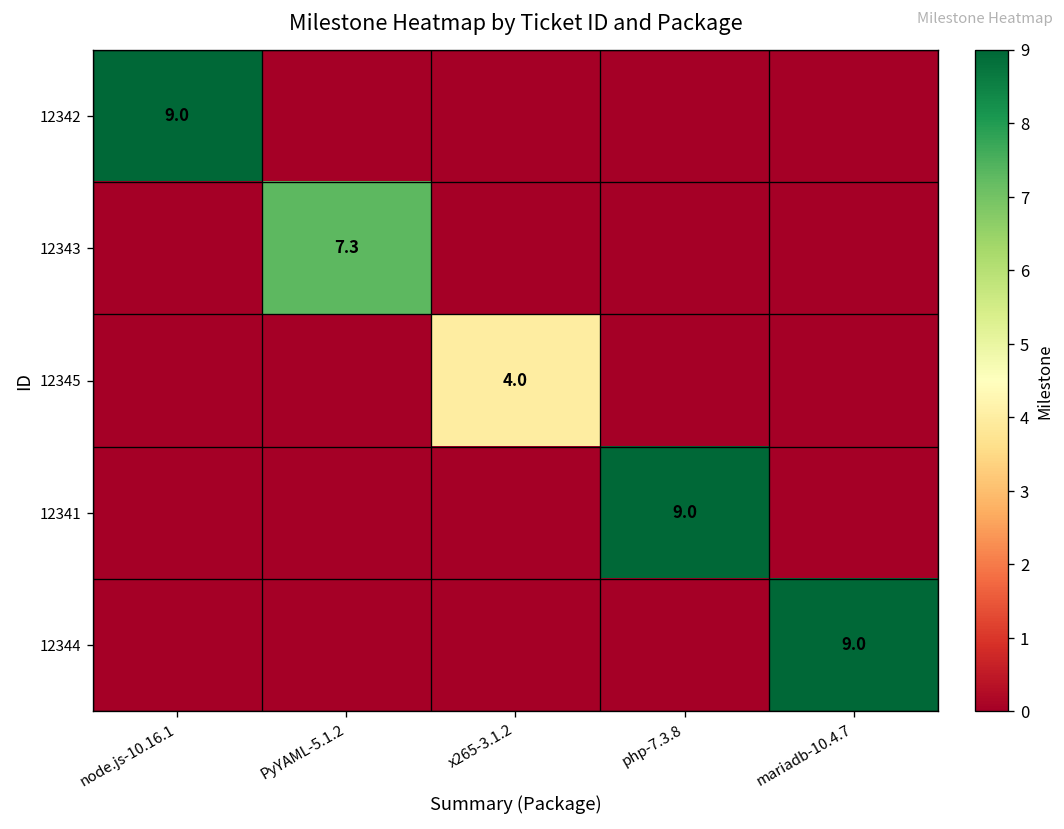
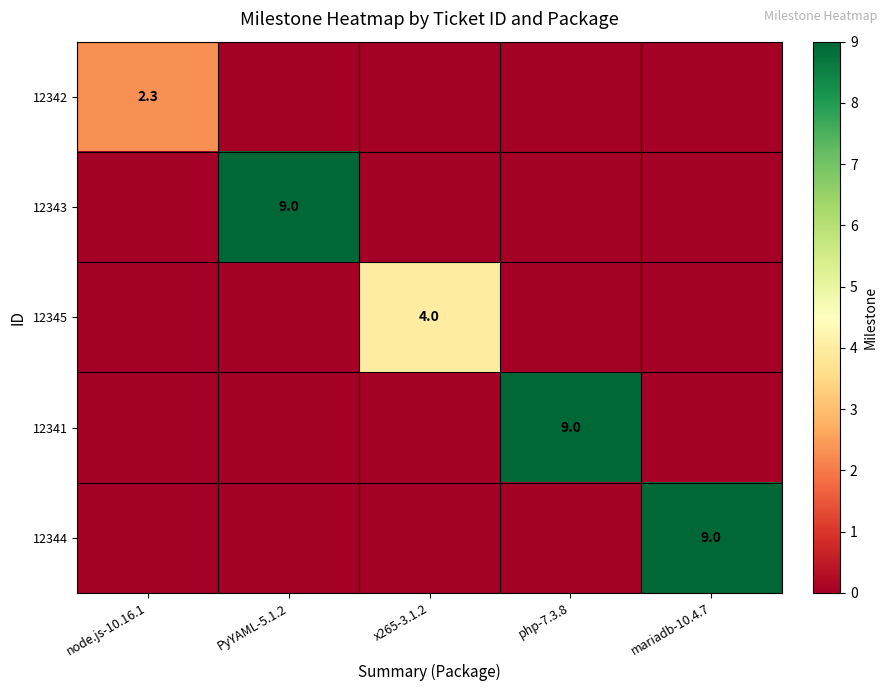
12342, node.js-10.16.1: 9.0 -> 2.3
12343, PyYAML-5.1.2: 7.3 -> 9.0
